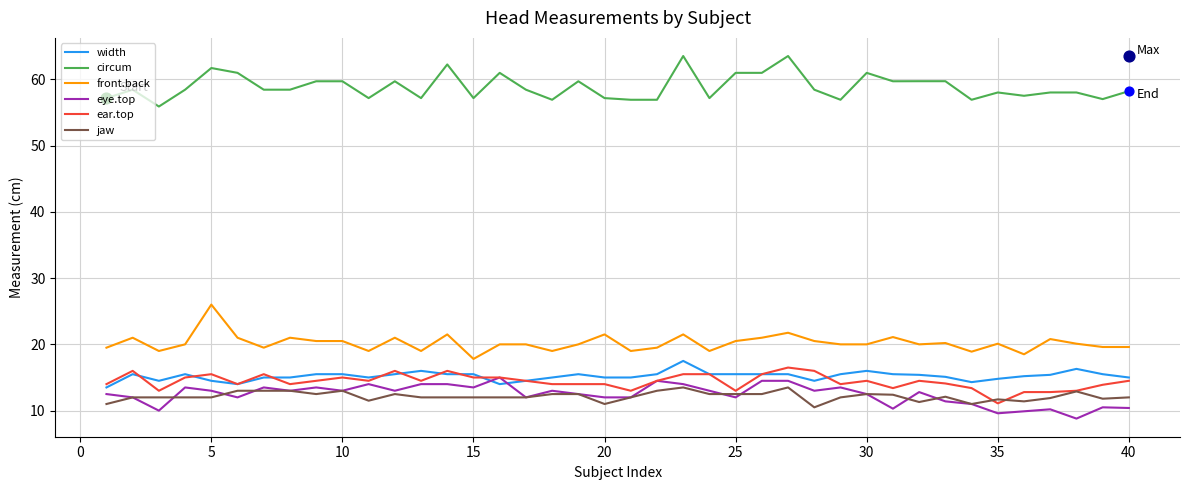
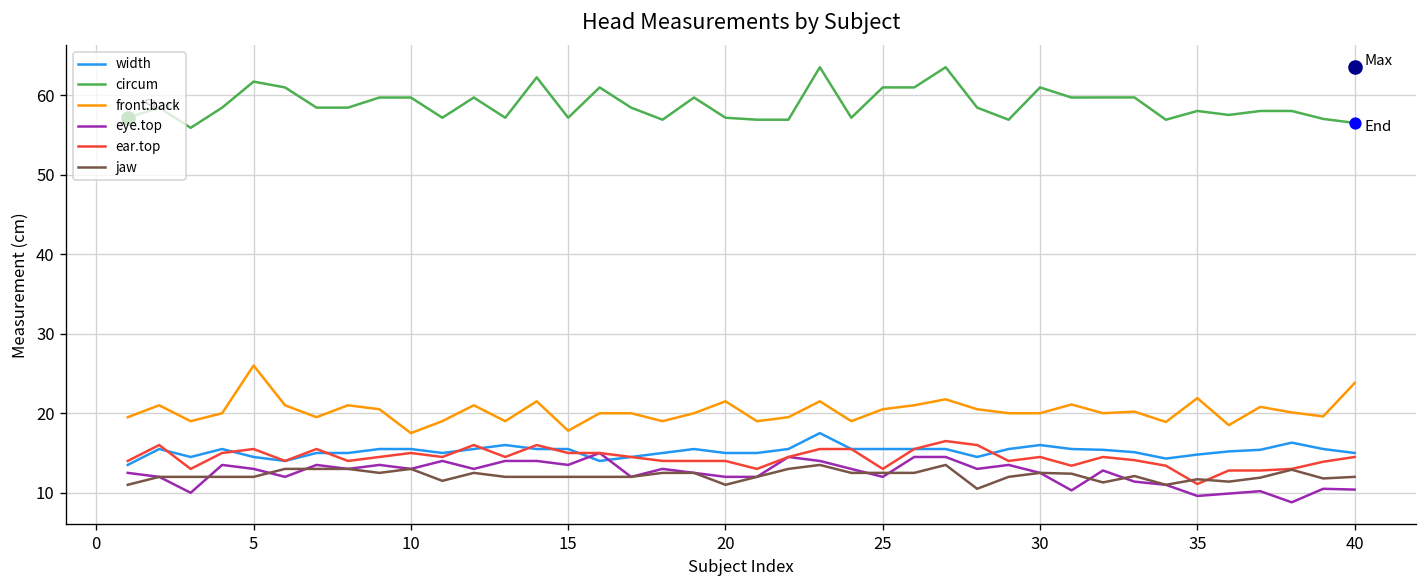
front.back, 10: 21 -> 18
front.back, 35: 20 -> 22
circum, 40: 58 -> 57
front.back, 40: 20 -> 24
